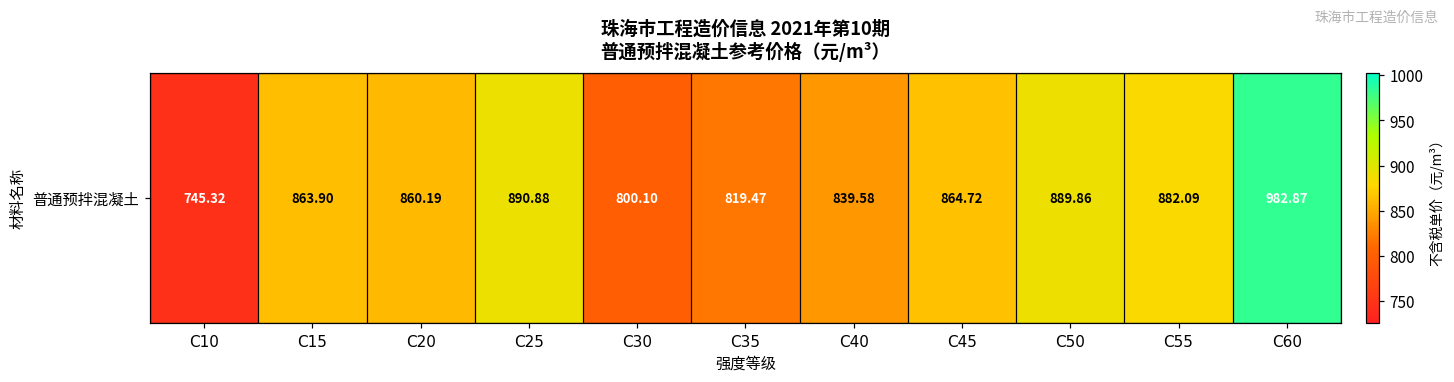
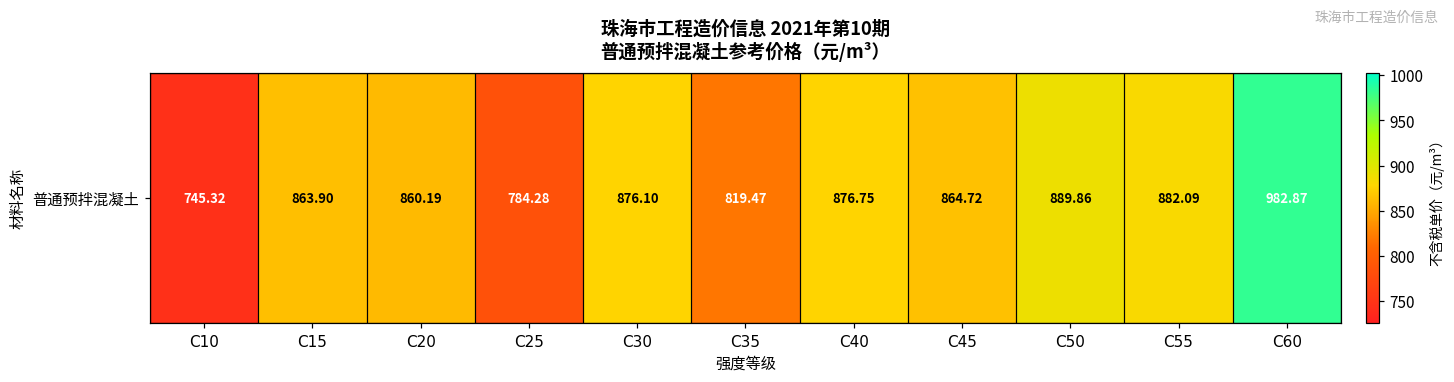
普通预拌混凝土, C25: 890.88 -> 784.28
普通预拌混凝土, C30: 800.10 -> 876.10
普通预拌混凝土, C40: 839.58 -> 876.75
